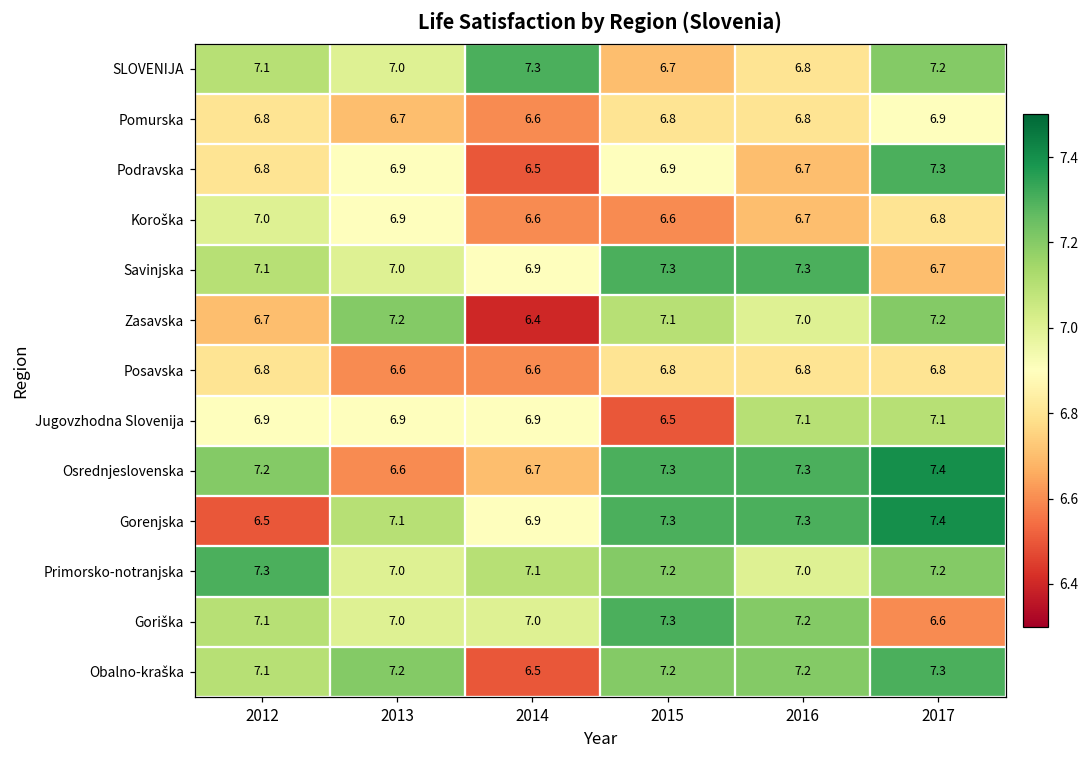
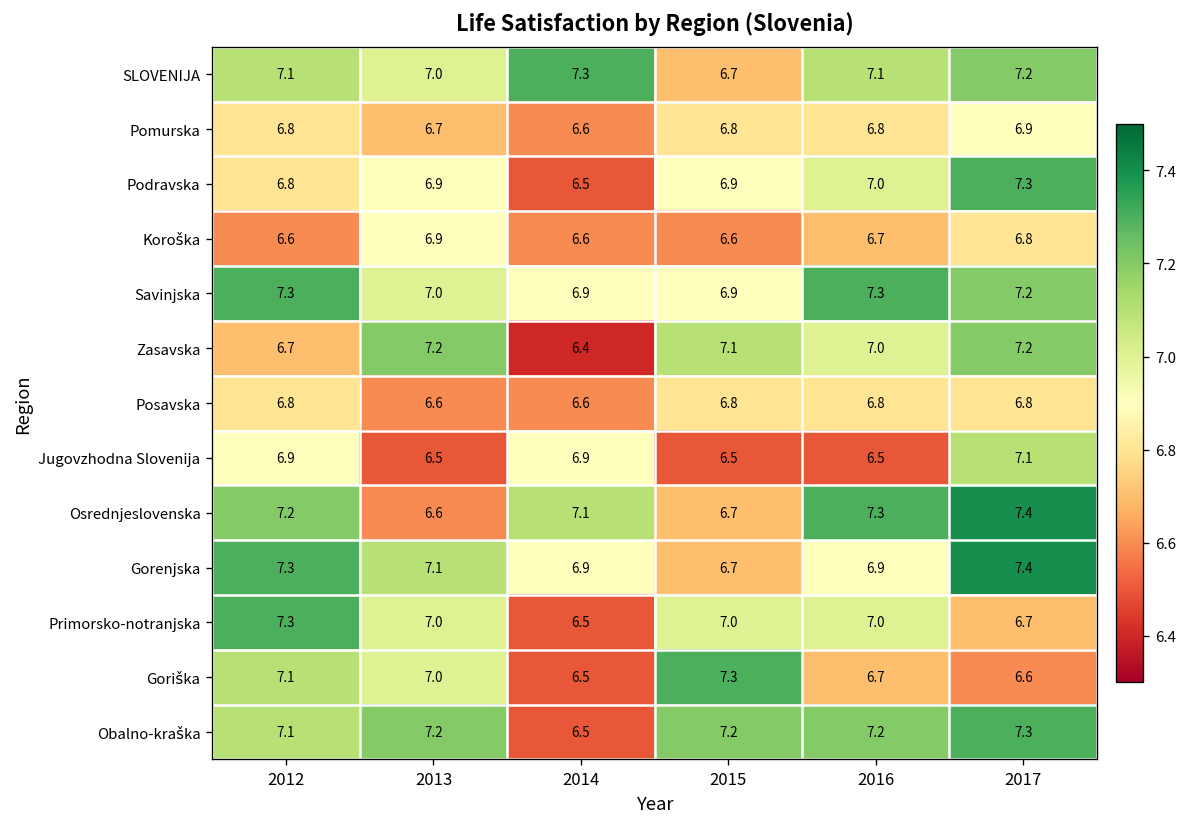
SLOVENIJA, 2016: 6.8 -> 7.1
Podravska, 2016: 6.7 -> 7.0
Koroška, 2012: 7.0 -> 6.6
Savinjska, 2012: 7.1 -> 7.3
Savinjska, 2015: 7.3 -> 6.9
Savinjska, 2017: 6.7 -> 7.2
Jugovzhodna Slovenija, 2013: 6.9 -> 6.5
Jugovzhodna Slovenija, 2016: 7.1 -> 6.5
Osrednjeslovenska, 2014: 6.7 -> 7.1
Osrednjeslovenska, 2015: 7.3 -> 6.7
Gorenjska, 2012: 6.5 -> 7.3
Gorenjska, 2015: 7.3 -> 6.7
Gorenjska, 2016: 7.3 -> 6.9
Primorsko-notranjska, 2014: 7.1 -> 6.5
Primorsko-notranjska, 2015: 7.2 -> 7.0
Primorsko-notranjska, 2017: 7.2 -> 6.7
Goriška, 2014: 7.0 -> 6.5
Goriška, 2016: 7.2 -> 6.7
